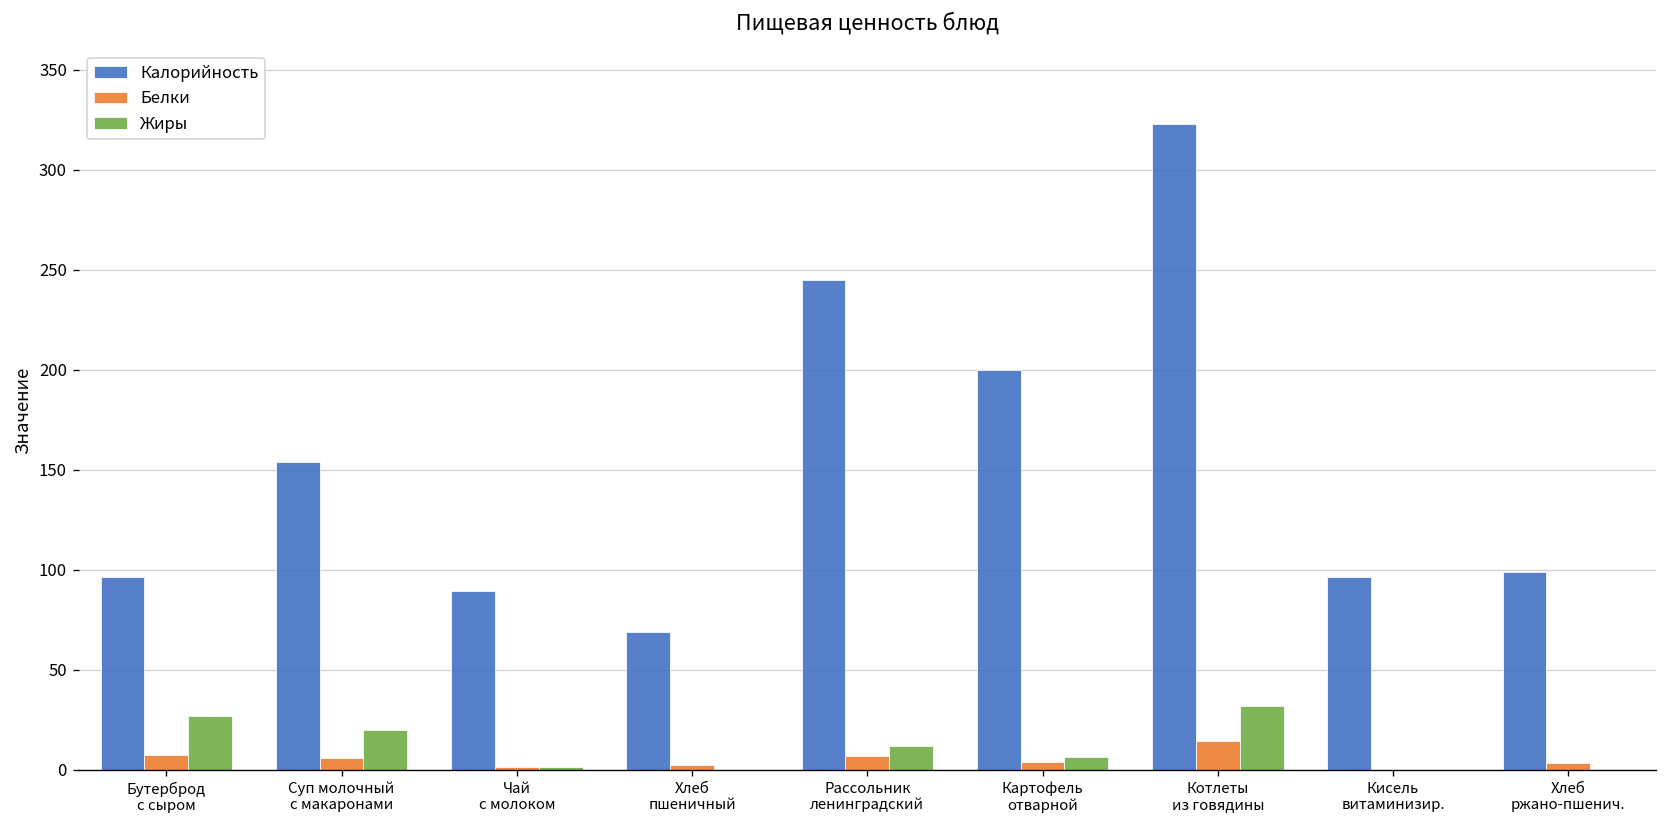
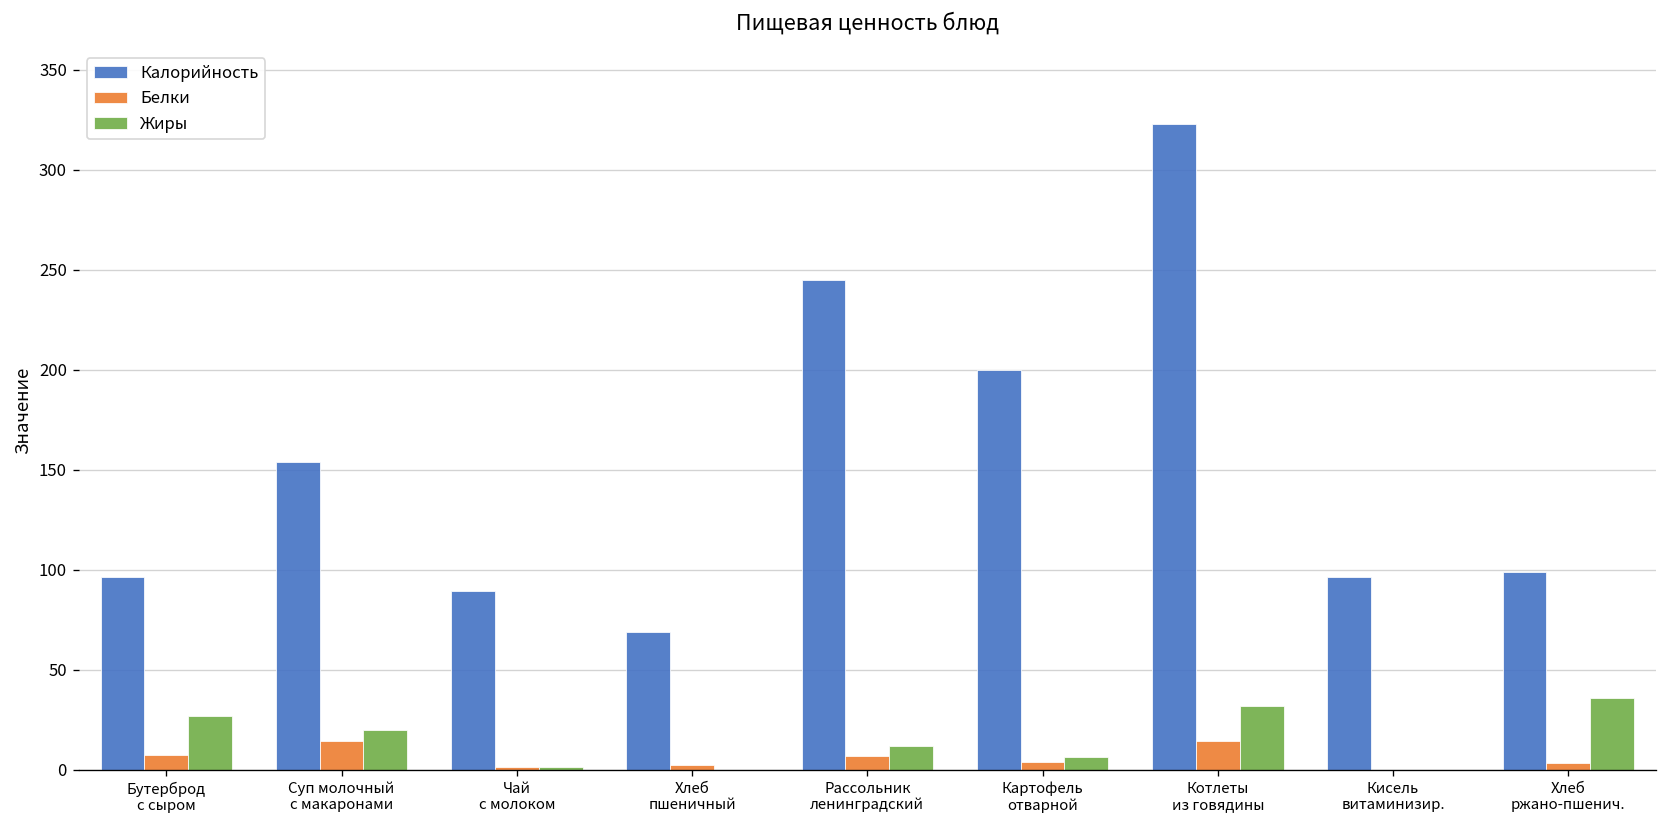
Белки, Суп молочный с макаронами: 6 -> 14
Жиры, Хлеб ржано-пшенич.: 0 -> 36
